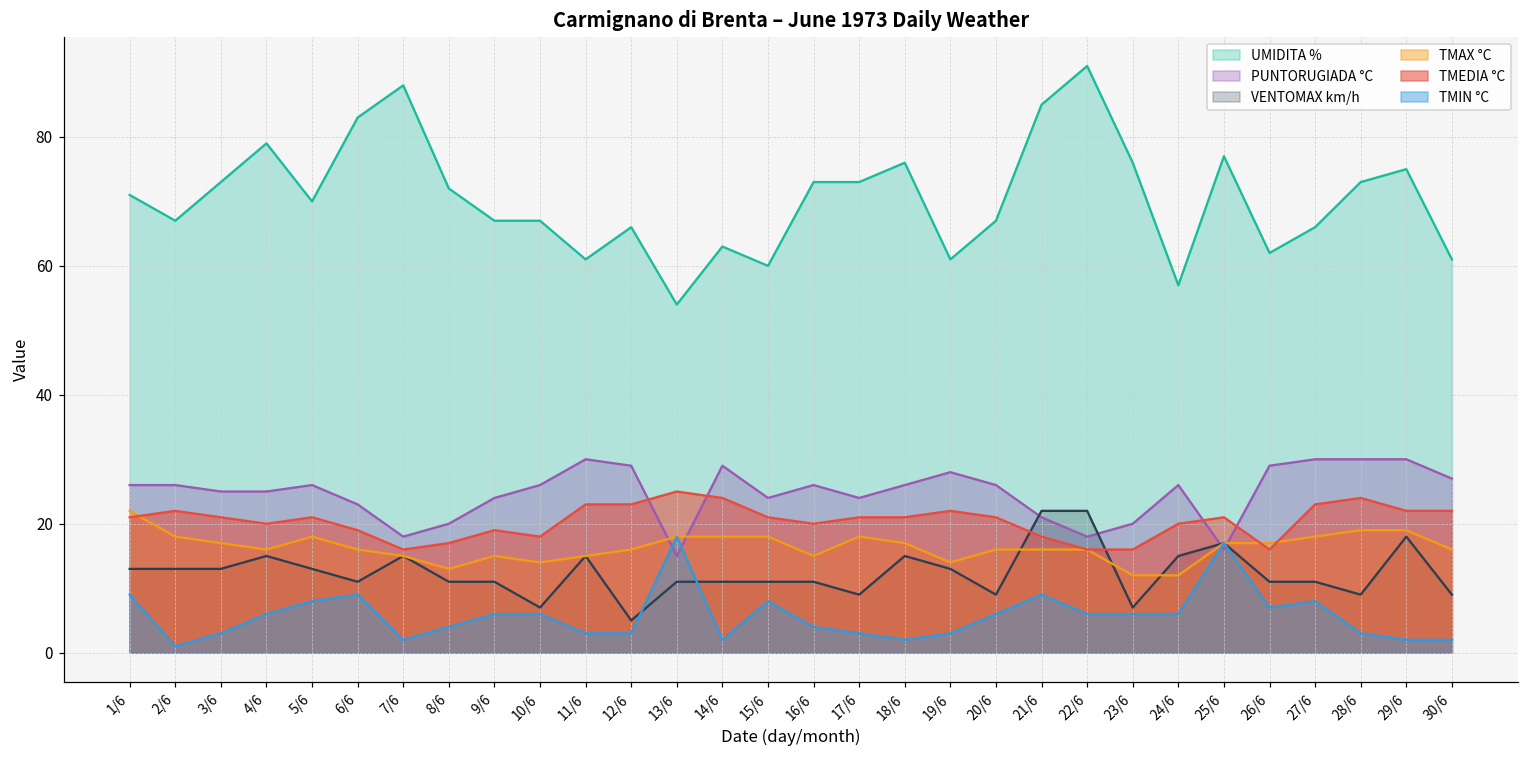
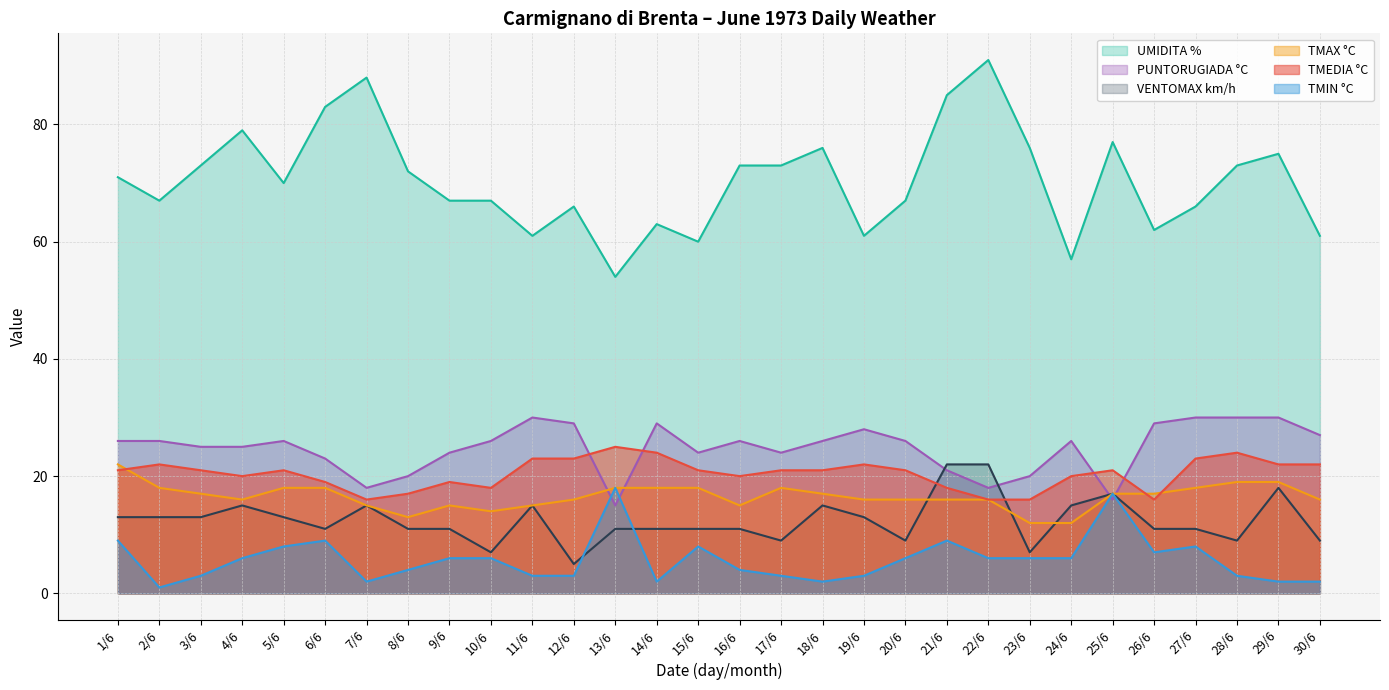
TMAX °C, 6/6: 16 -> 18
TMAX °C, 19/6: 14 -> 16
